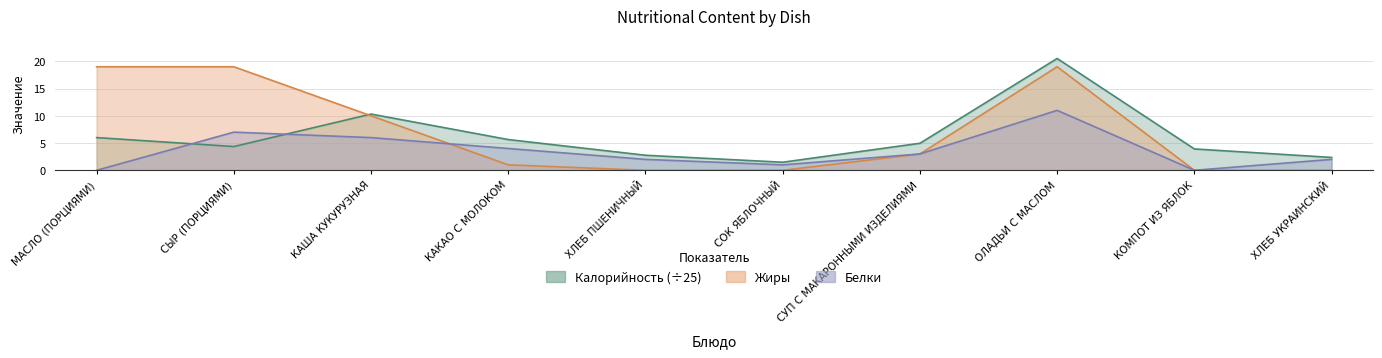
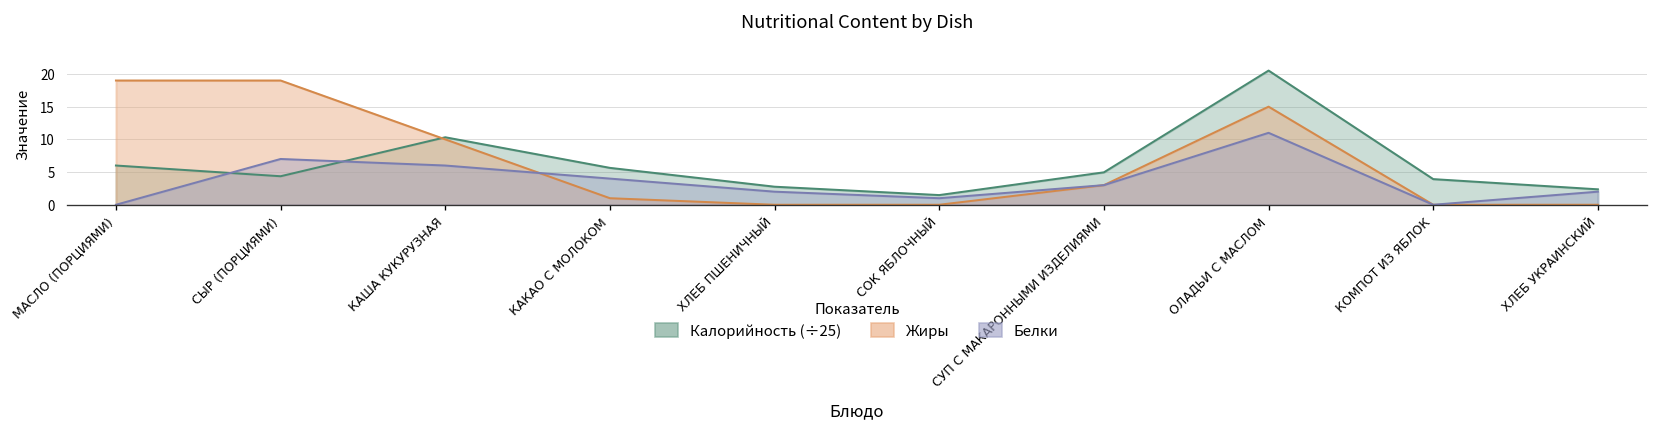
Жиры, ОЛАДЬИ С МАСЛОМ: 19 -> 15
